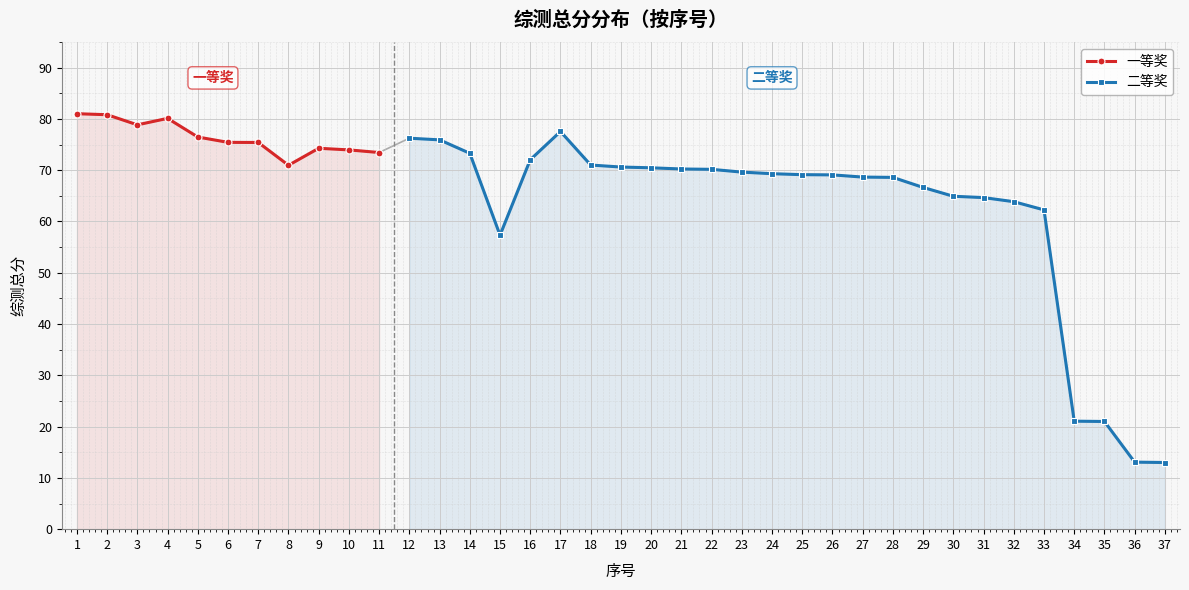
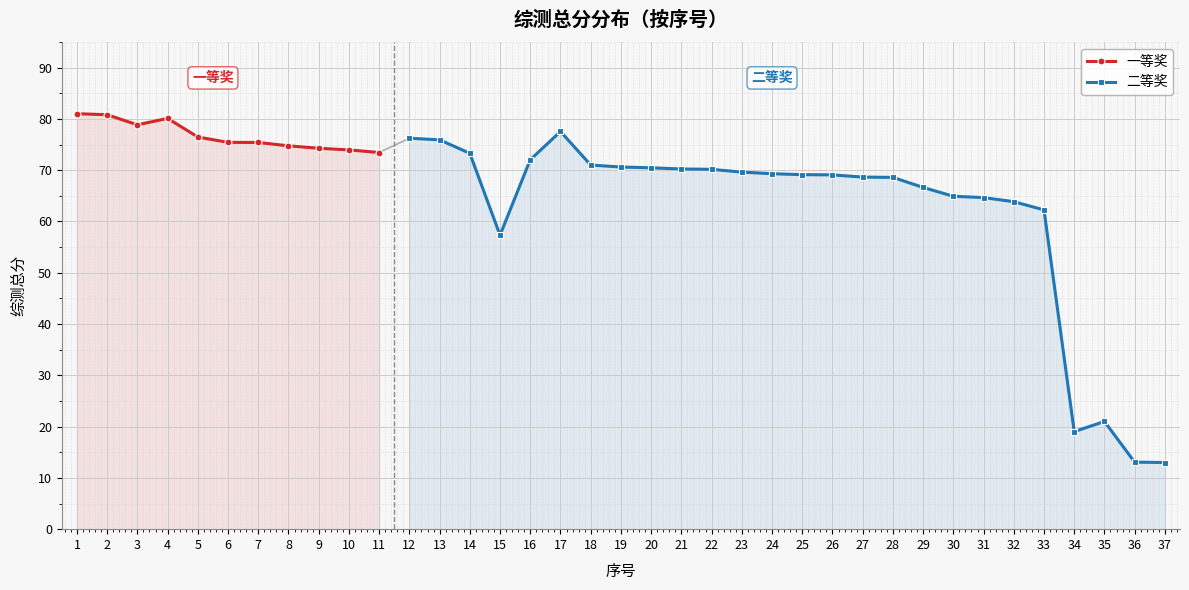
一等奖, 8: 71 -> 75
二等奖, 34: 21 -> 19
